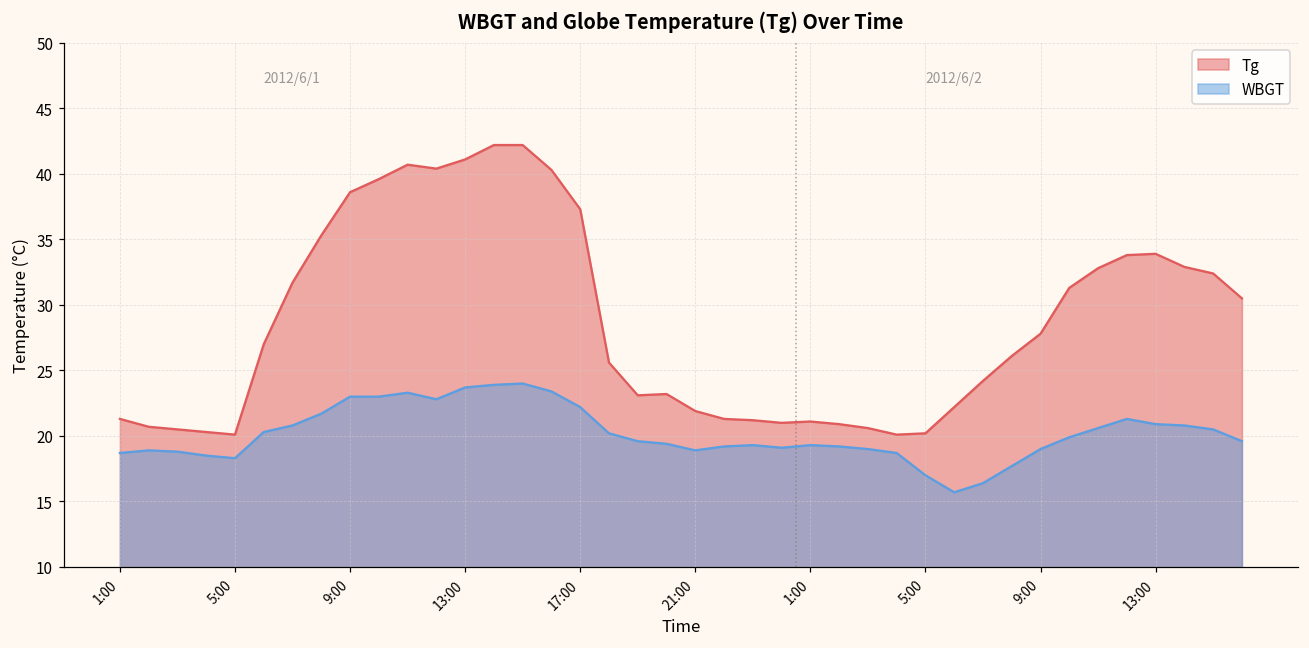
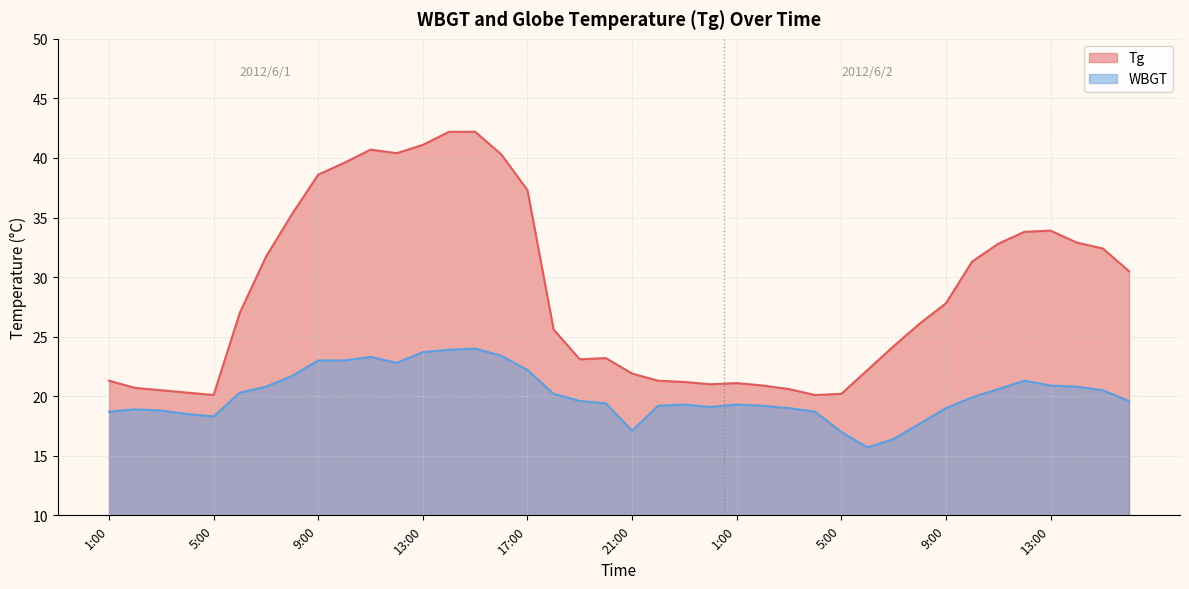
WBGT, 21:00: 18.9 -> 17.1
